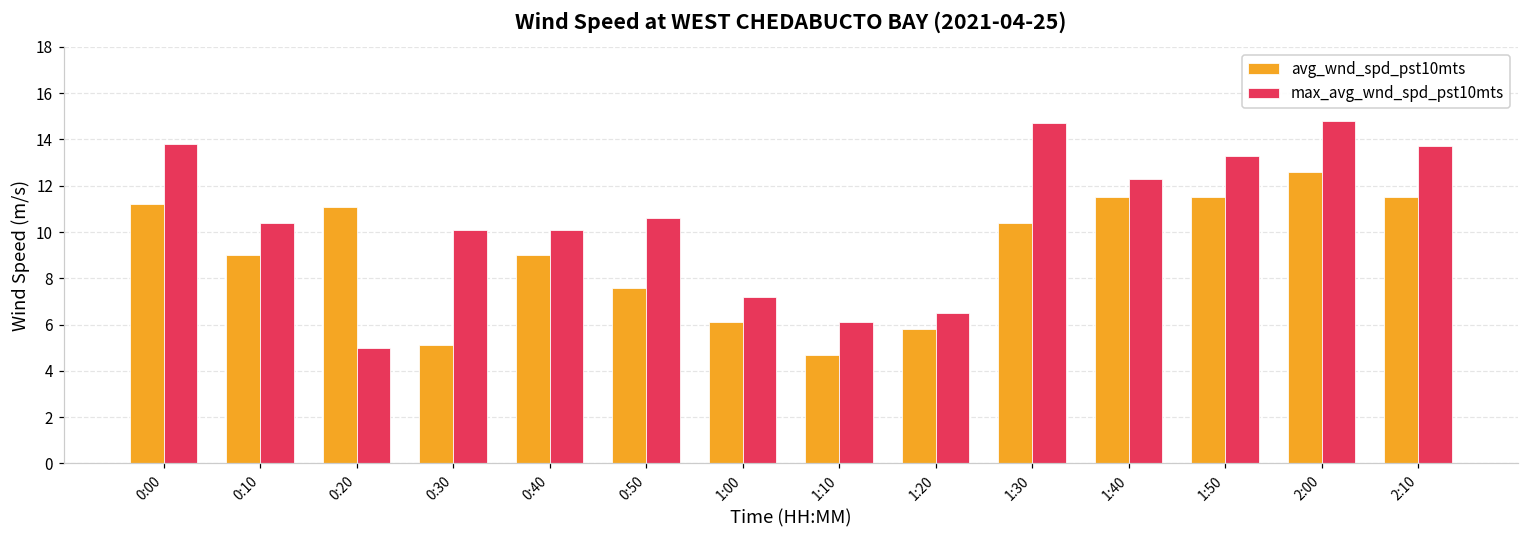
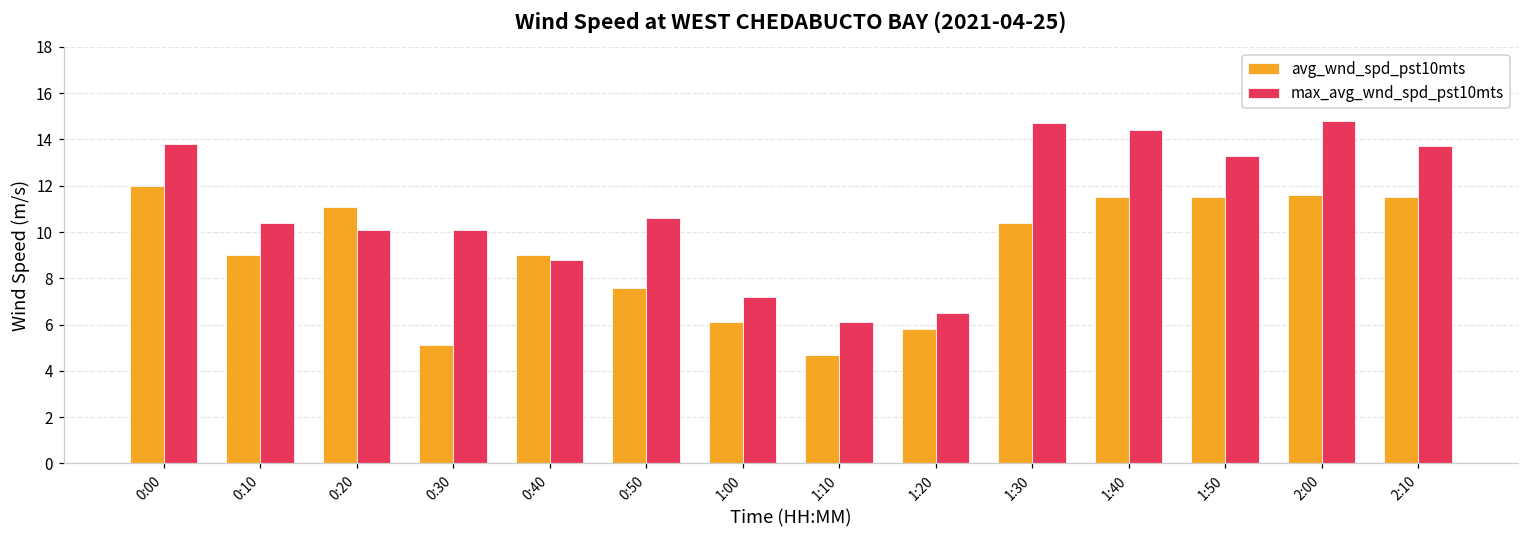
avg_wnd_spd_pst10mts, 0:00: 11.2 -> 12.0
max_avg_wnd_spd_pst10mts, 0:20: 5.0 -> 10.1
max_avg_wnd_spd_pst10mts, 0:40: 10.1 -> 8.8
max_avg_wnd_spd_pst10mts, 1:40: 12.3 -> 14.4
avg_wnd_spd_pst10mts, 2:00: 12.6 -> 11.6
